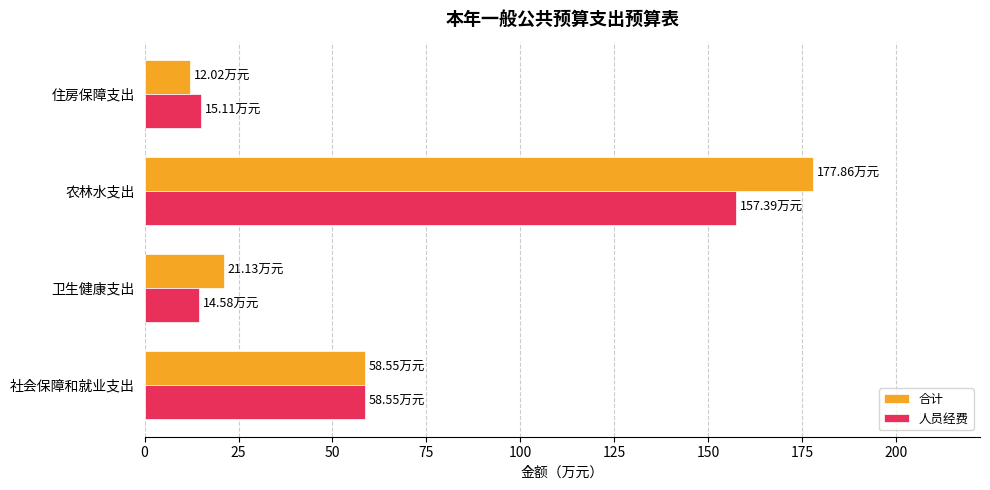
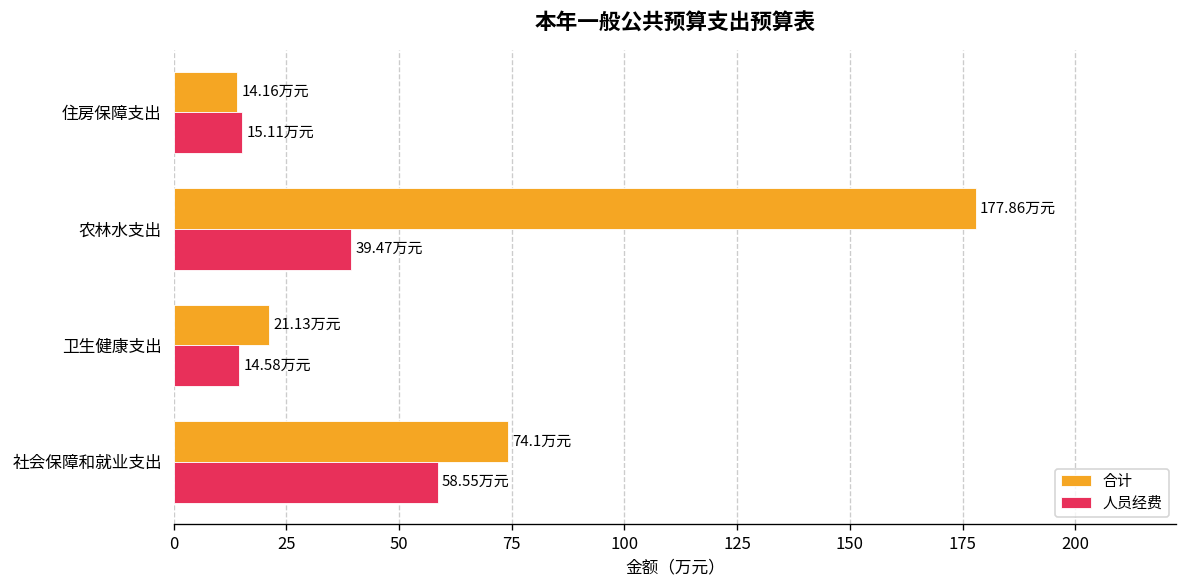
合计, 住房保障支出: 12.02 -> 14.16
人员经费, 农林水支出: 157.39 -> 39.47
合计, 社会保障和就业支出: 58.55 -> 74.1
